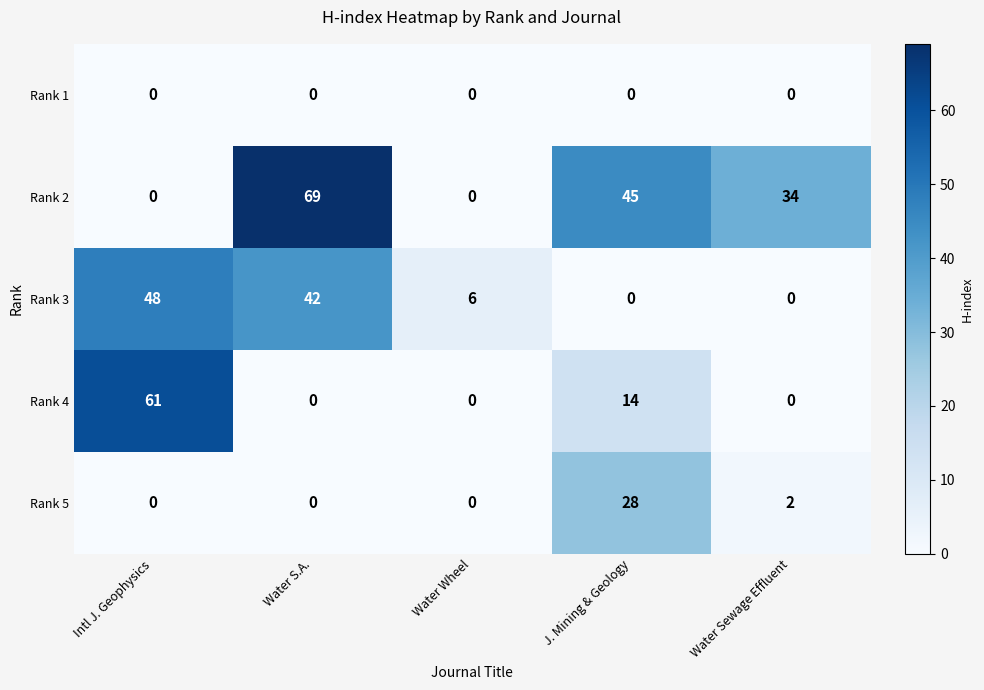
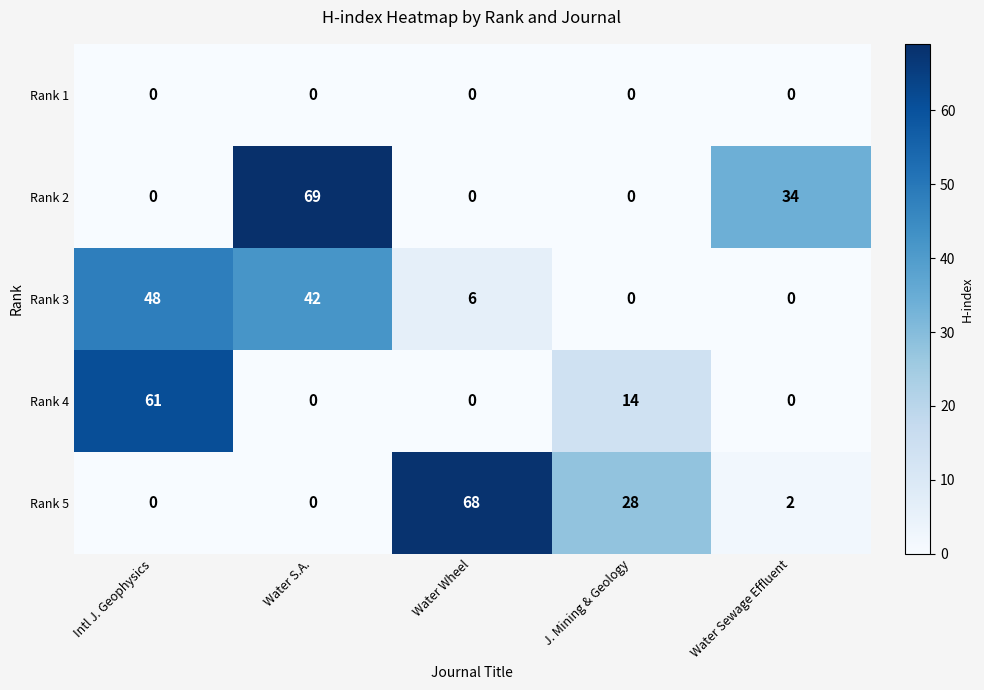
Rank 2, J. Mining & Geology: 45 -> 0
Rank 5, Water Wheel: 0 -> 68
